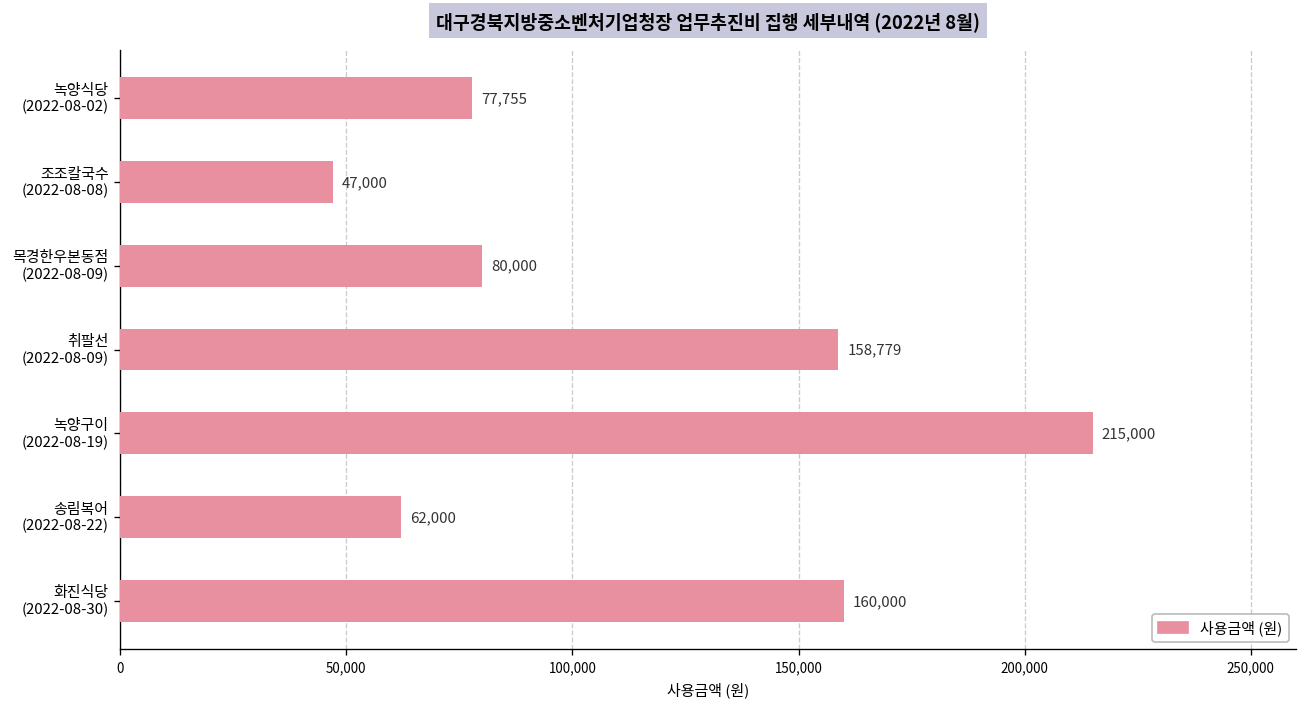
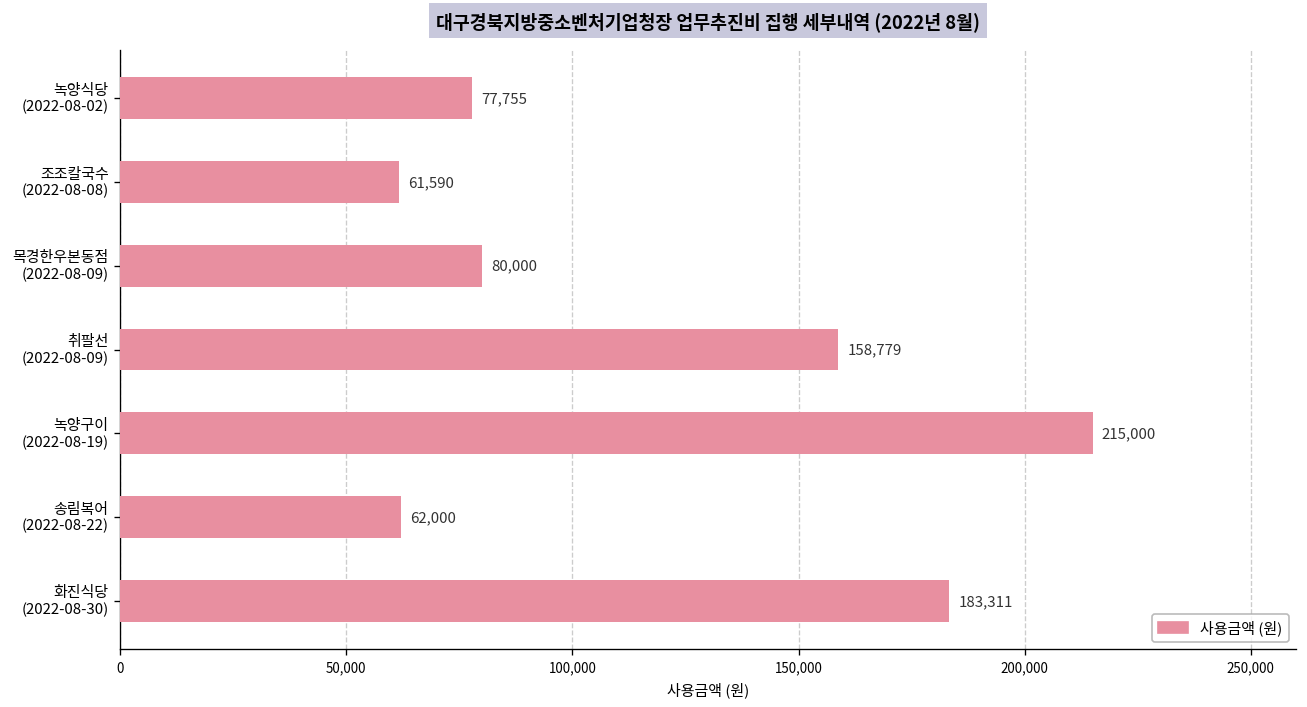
조조칼국수 (2022-08-08): 47,000 -> 61,590
화진식당 (2022-08-30): 160,000 -> 183,311
